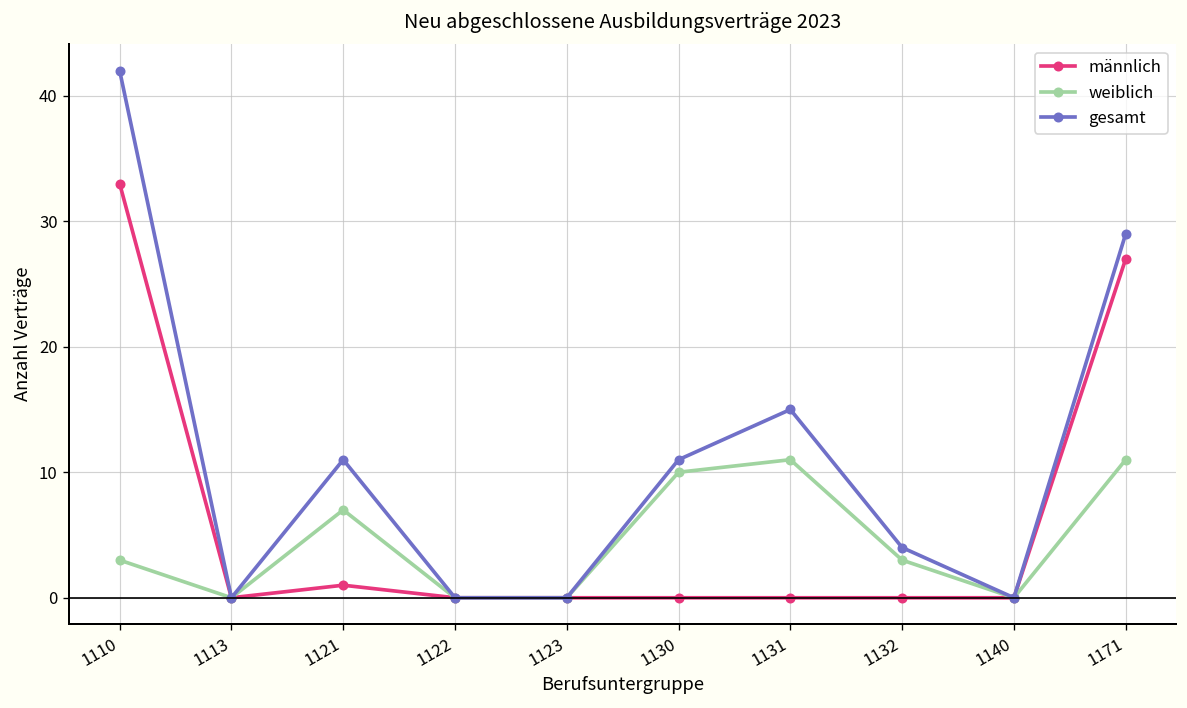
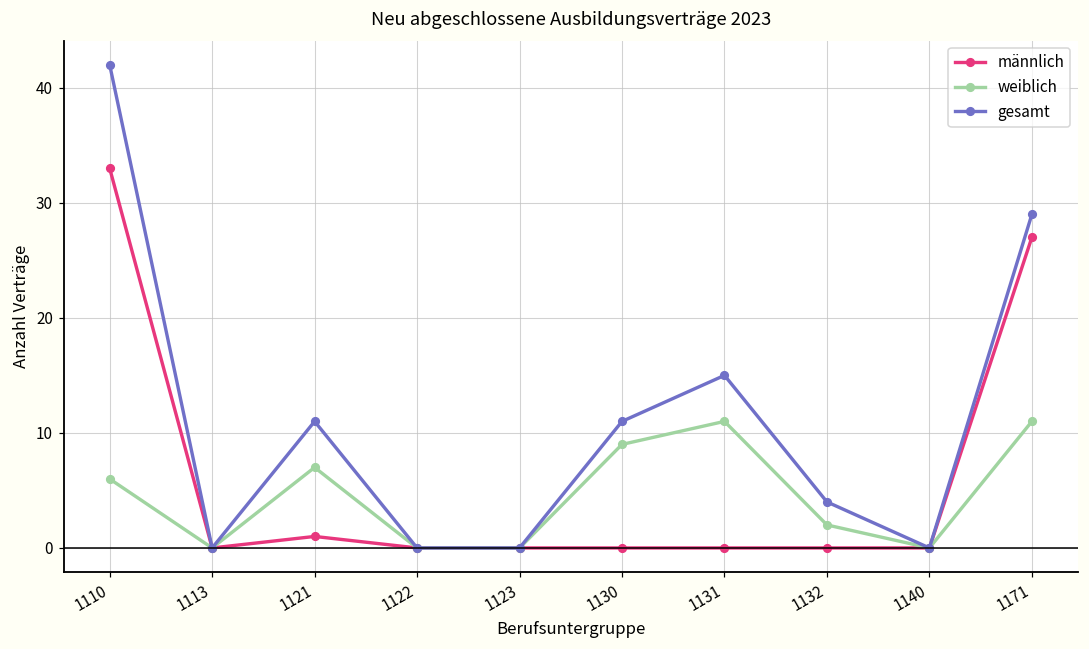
weiblich, 1110: 3 -> 6
weiblich, 1130: 10 -> 9
weiblich, 1132: 3 -> 2
